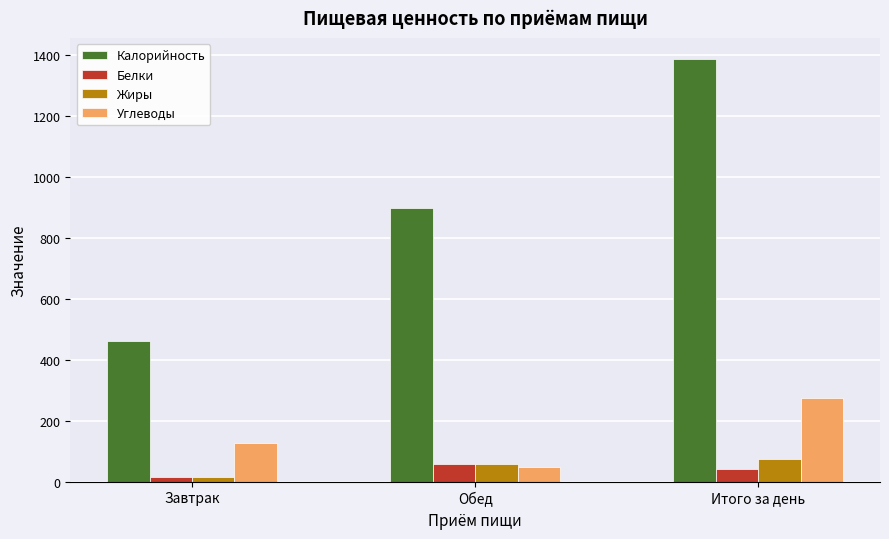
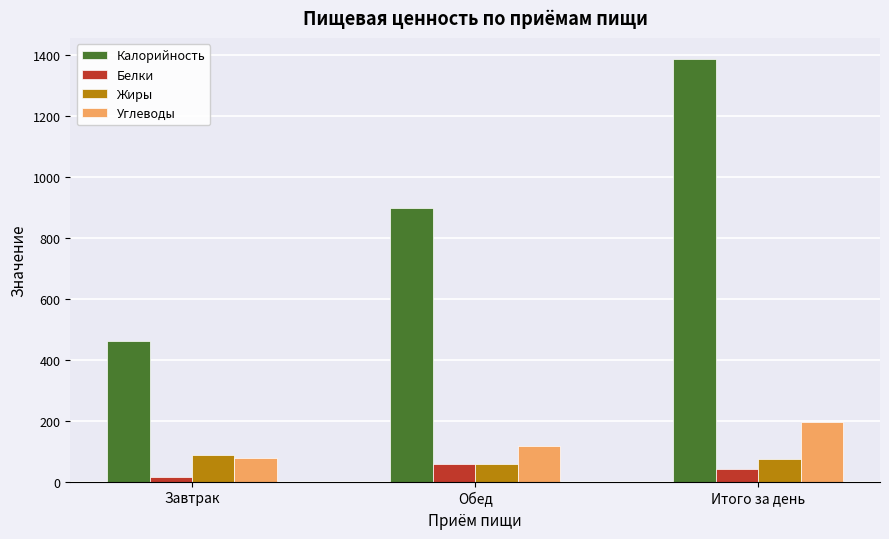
Жиры, Завтрак: 20 -> 90
Углеводы, Завтрак: 130 -> 80
Углеводы, Обед: 50 -> 120
Углеводы, Итого за день: 280 -> 200
